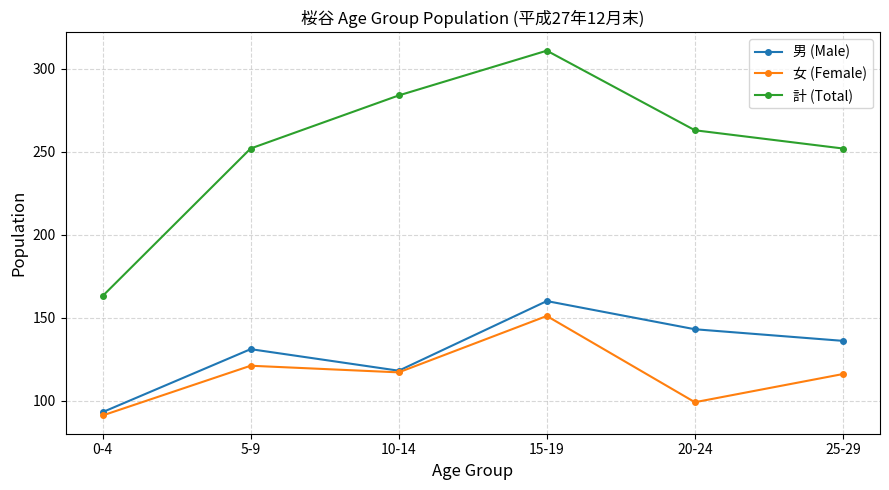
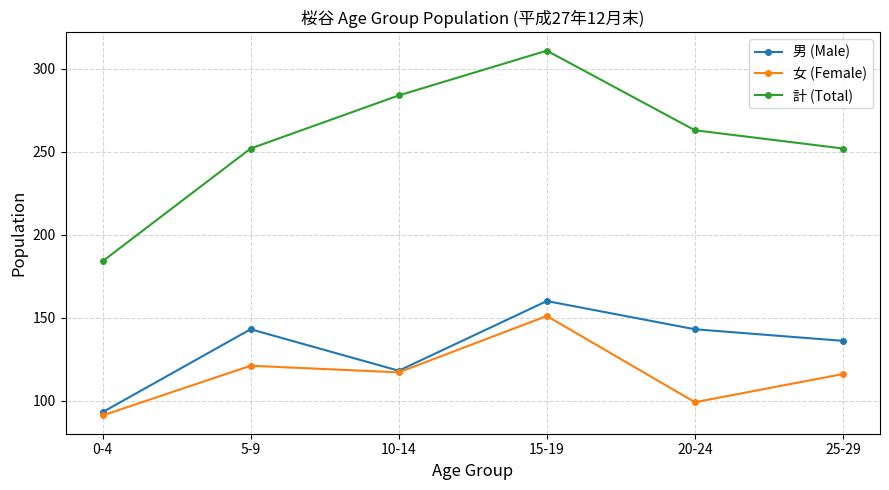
計 (Total), 0-4: 163 -> 184
男 (Male), 5-9: 131 -> 143
